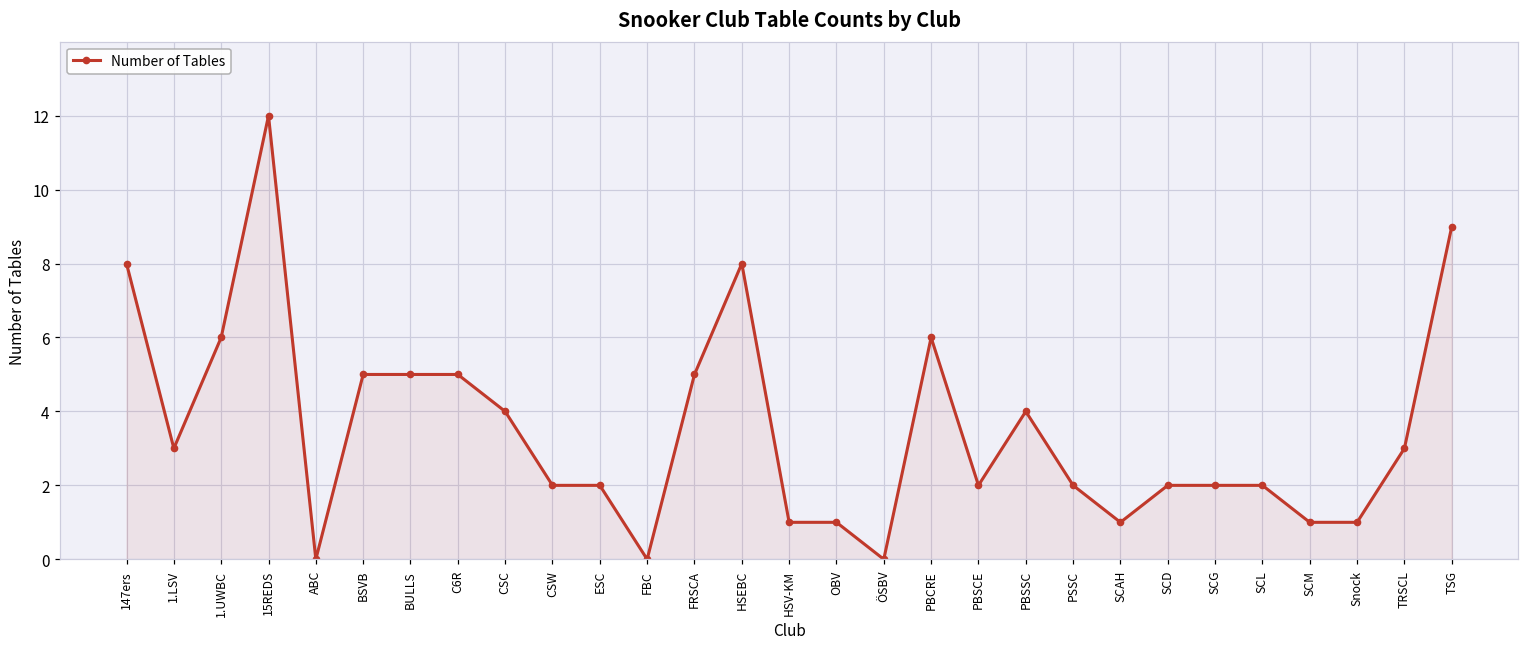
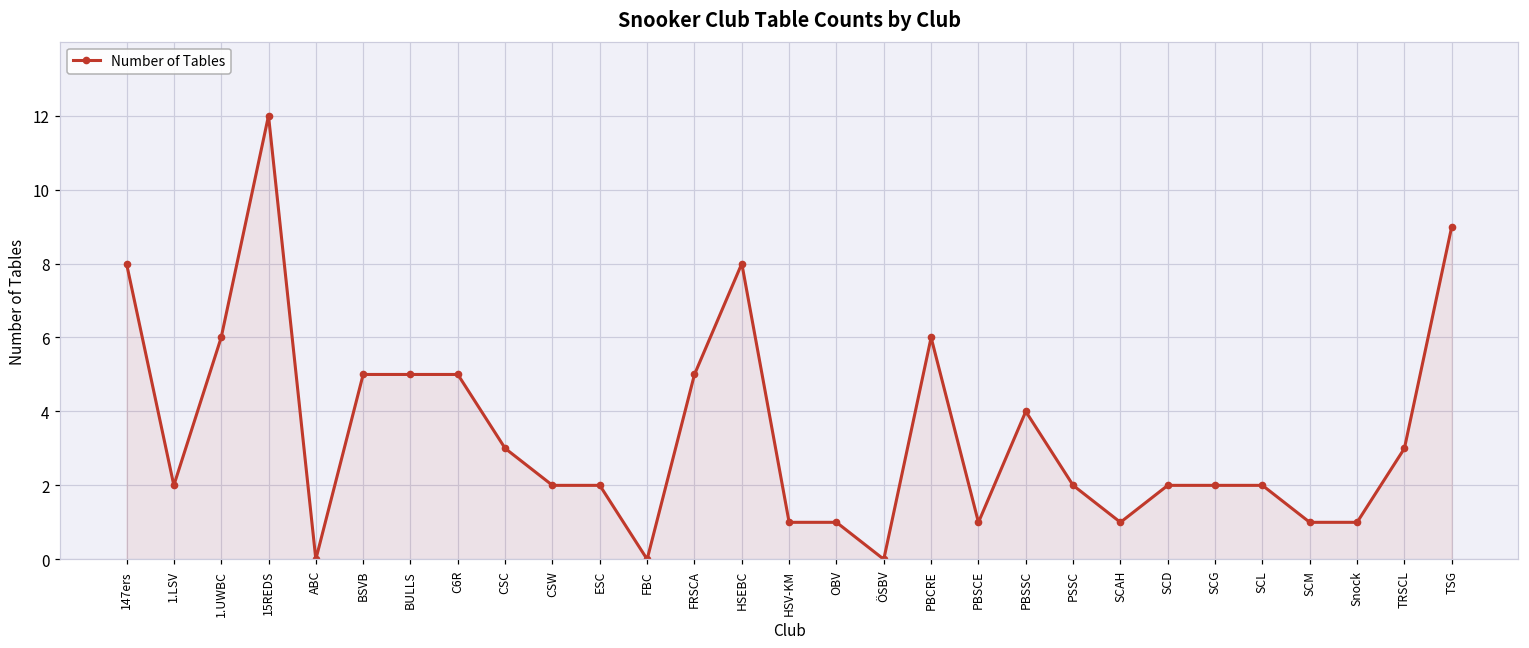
1.LSV: 3 -> 2
CSC: 4 -> 3
PBSCE: 2 -> 1
